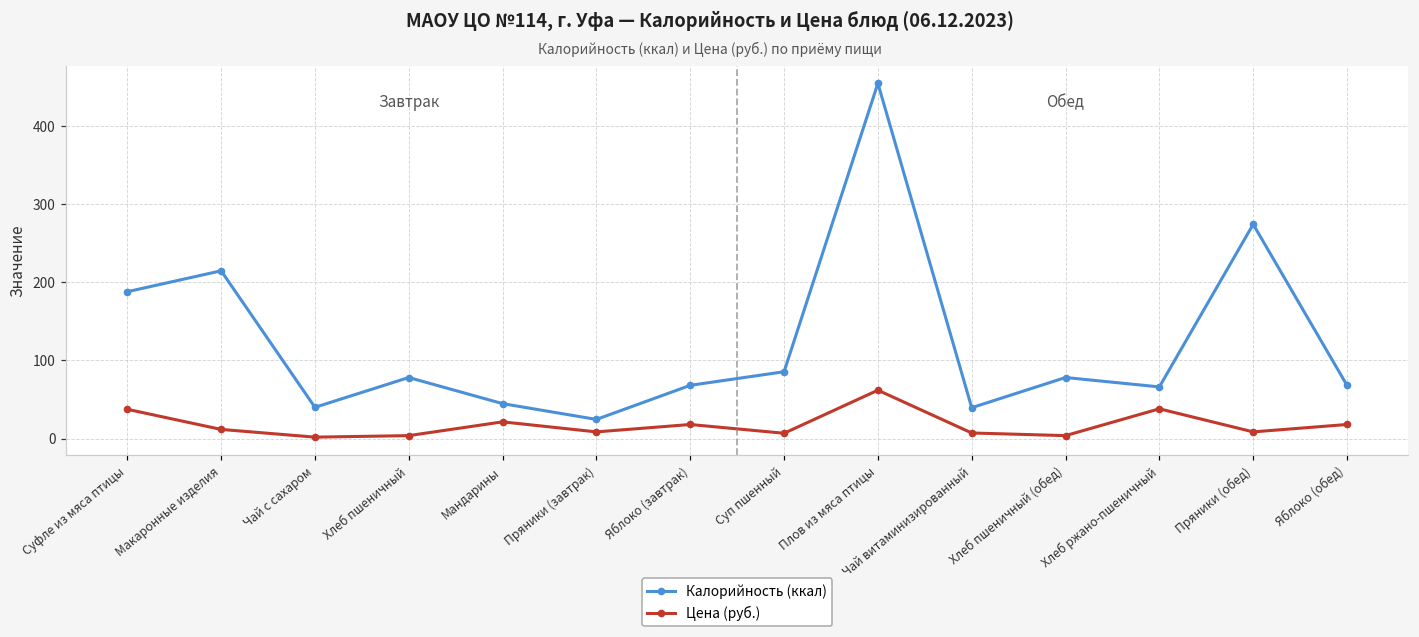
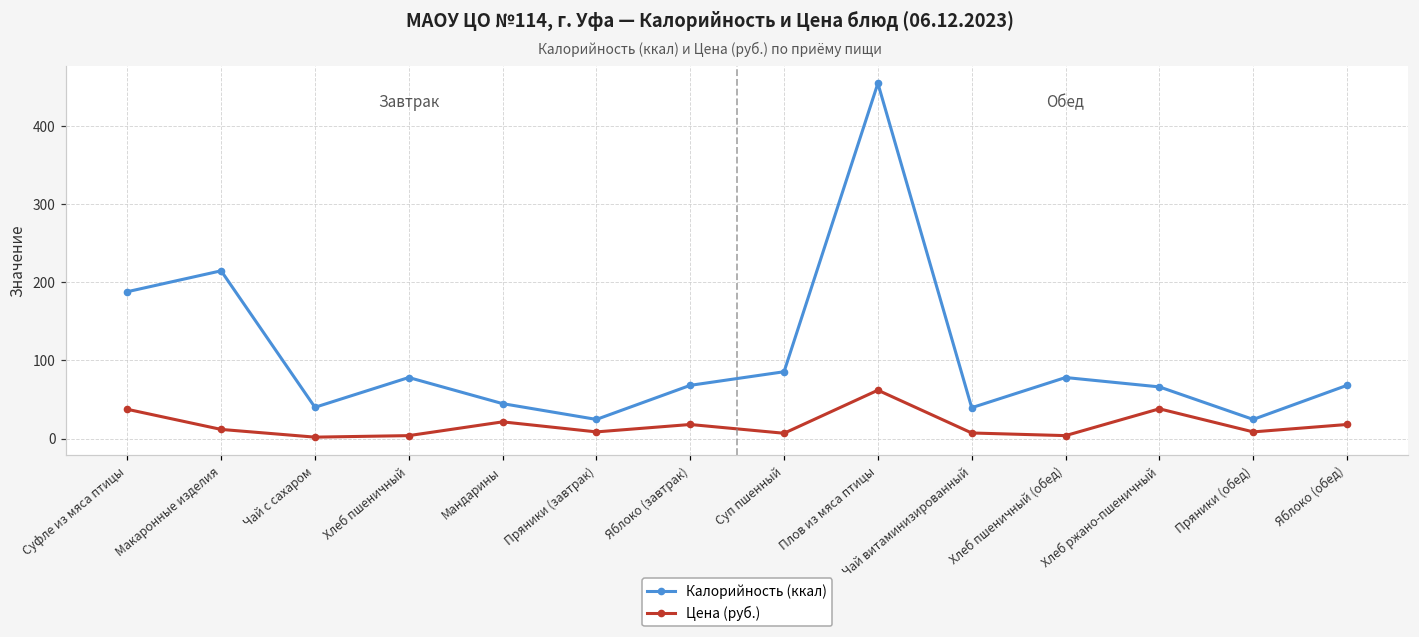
Калорийность (ккал), Пряники (обед): 270 -> 20
